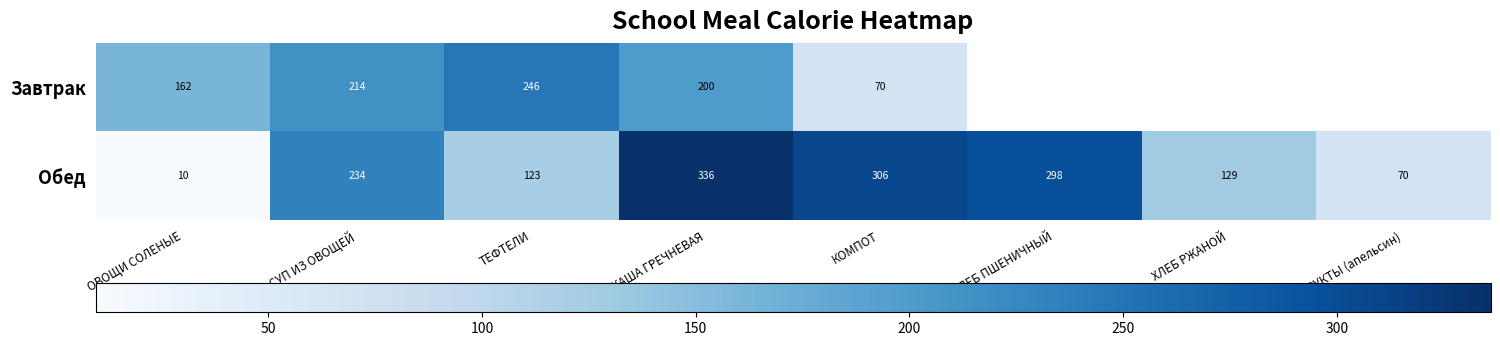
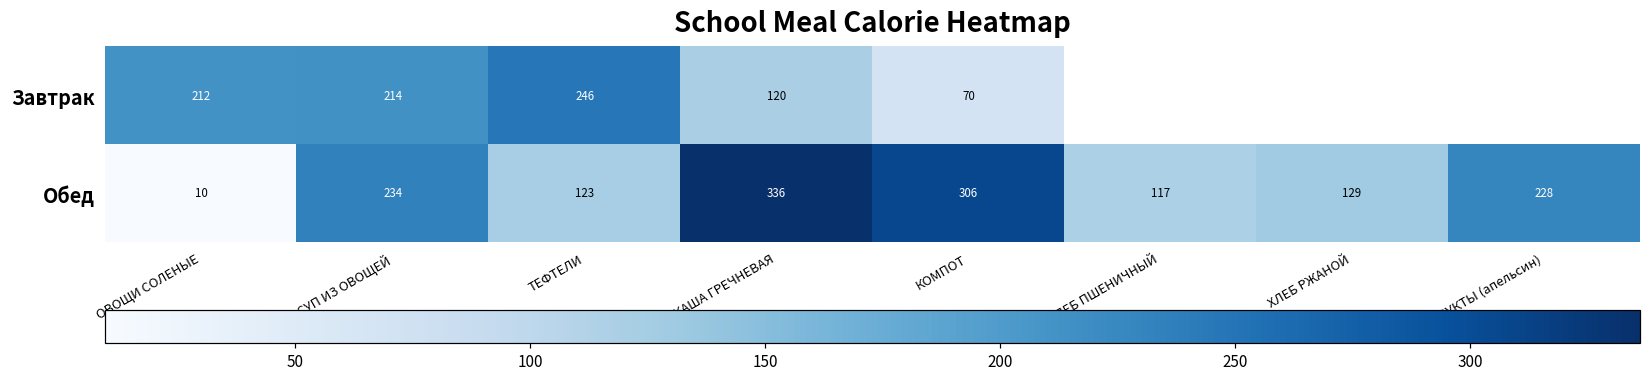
Завтрак, ОВОЩИ СОЛЕНЫЕ: 162 -> 212
Завтрак, КАША ГРЕЧНЕВАЯ: 200 -> 120
Обед, ХЛЕБ ПШЕНИЧНЫЙ: 298 -> 117
Обед, ФРУКТЫ (апельсин): 70 -> 228
